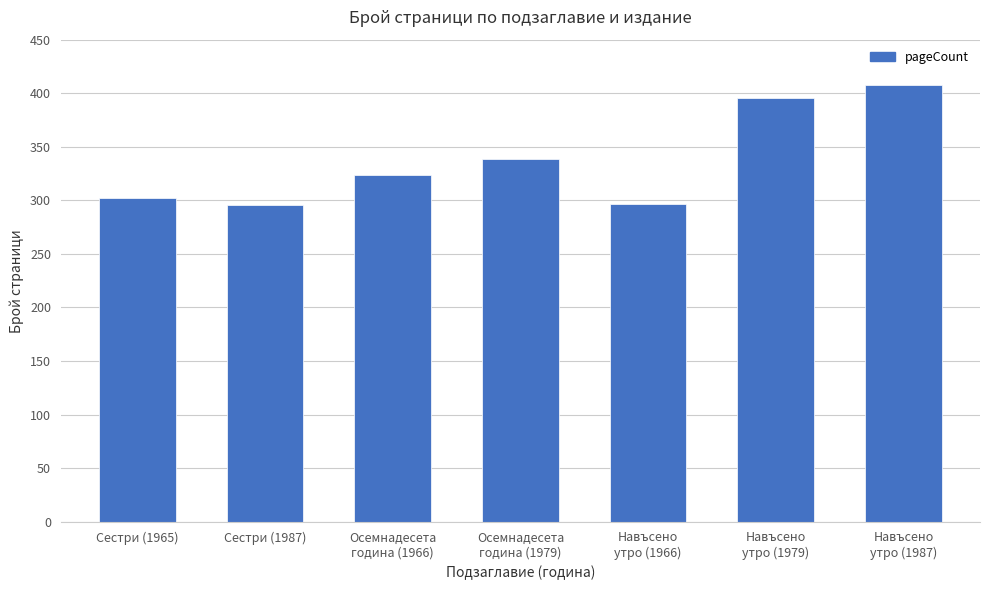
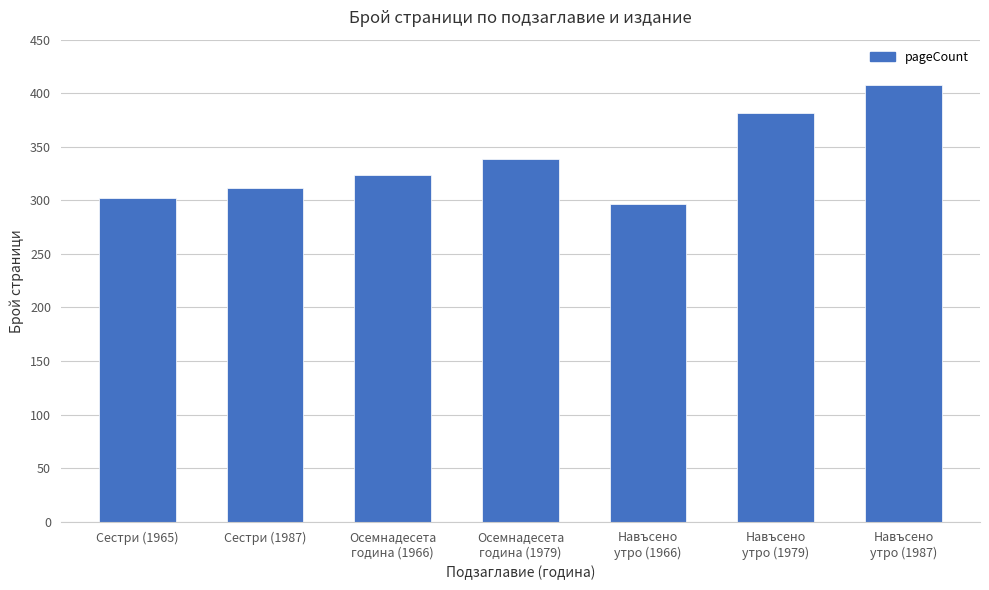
Сестри (1987): 296 -> 312
Навъсено утро (1979): 396 -> 382
